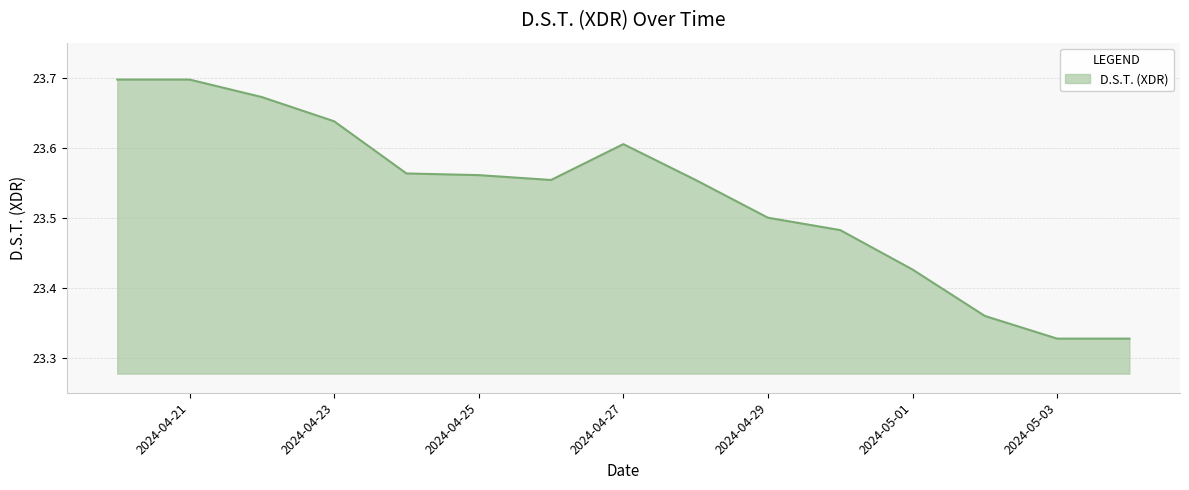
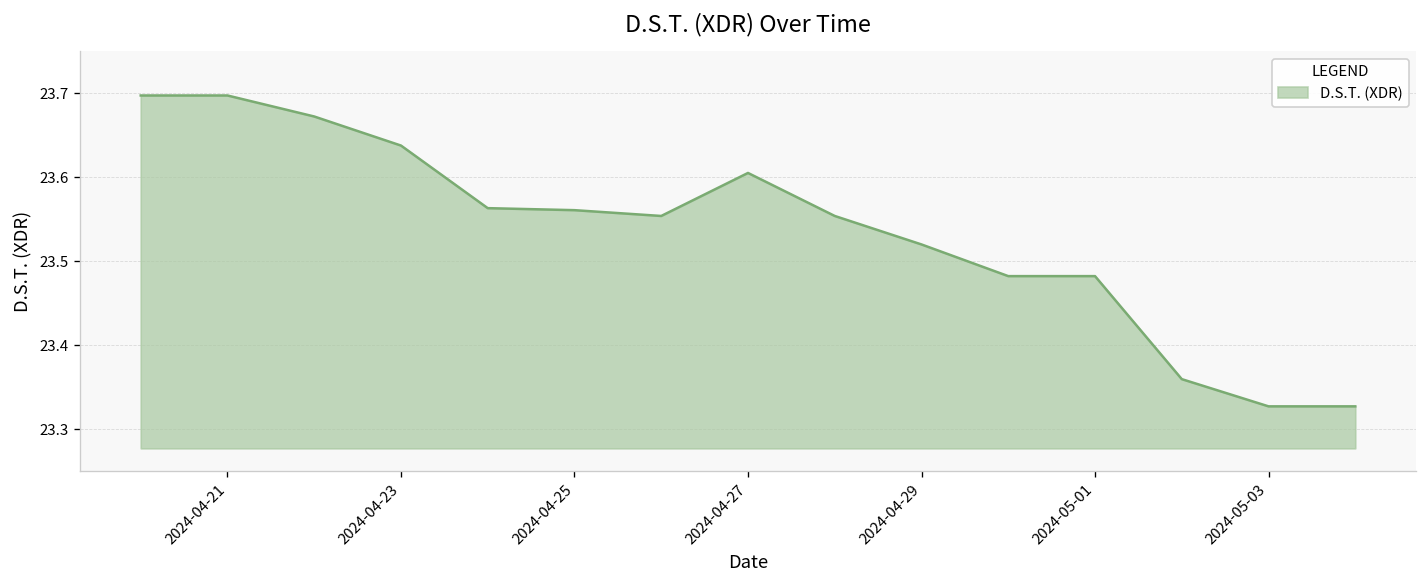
2024-04-29: 23.50 -> 23.52
2024-05-01: 23.43 -> 23.48
